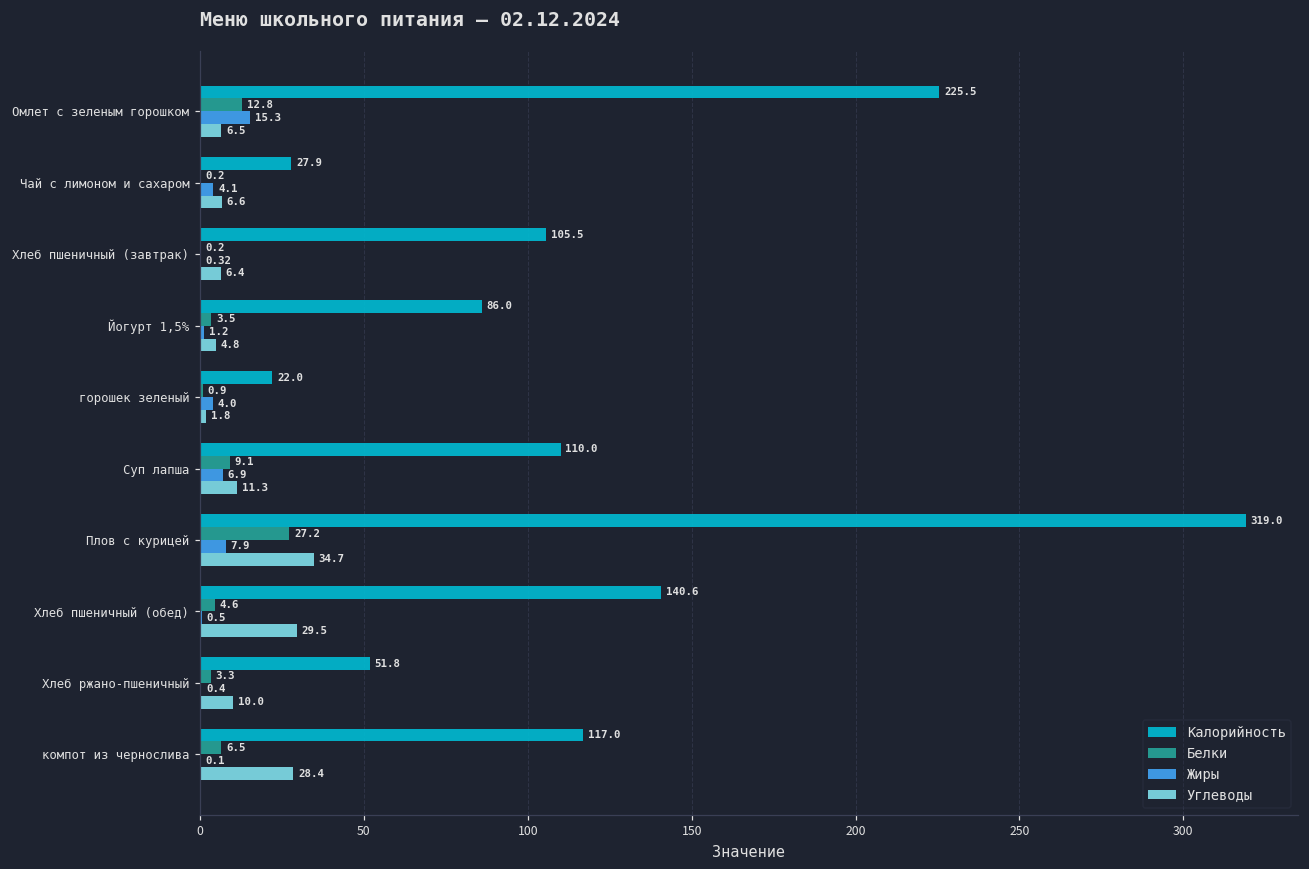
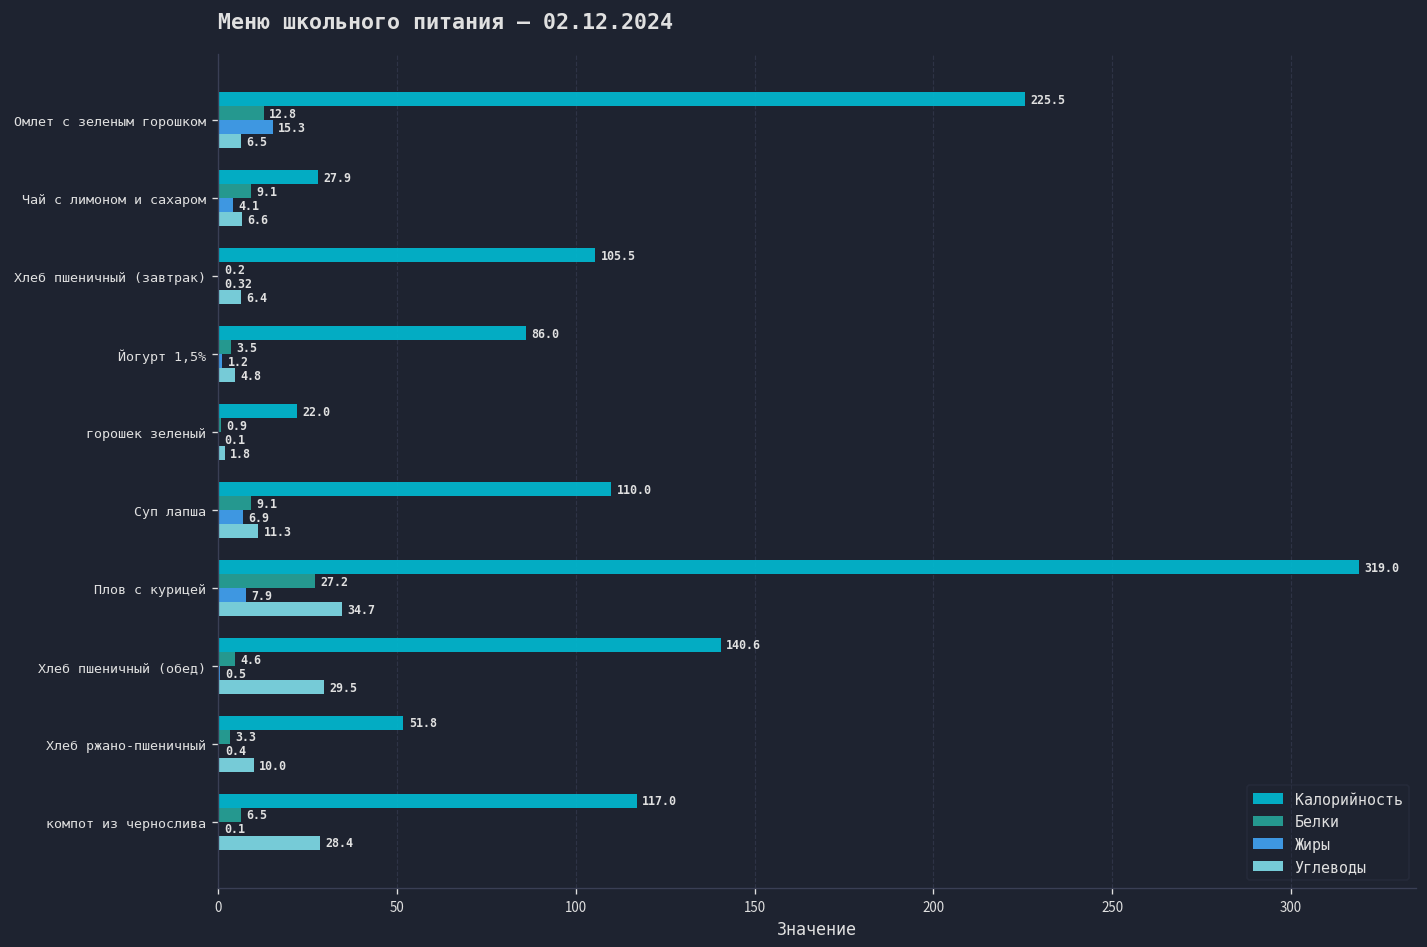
Белки, Чай с лимоном и сахаром: 0.2 -> 9.1
Жиры, горошек зеленый: 4.0 -> 0.1
